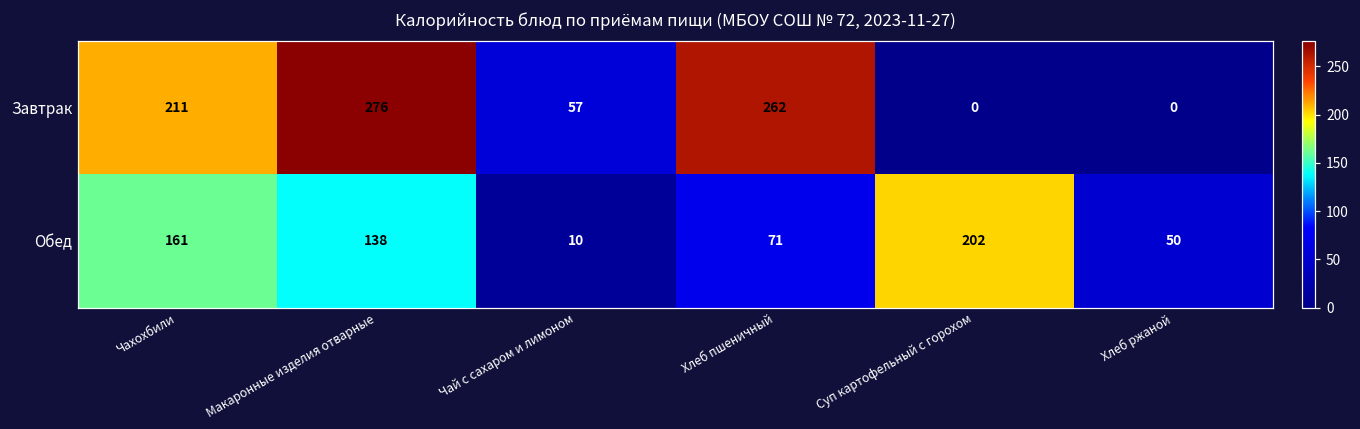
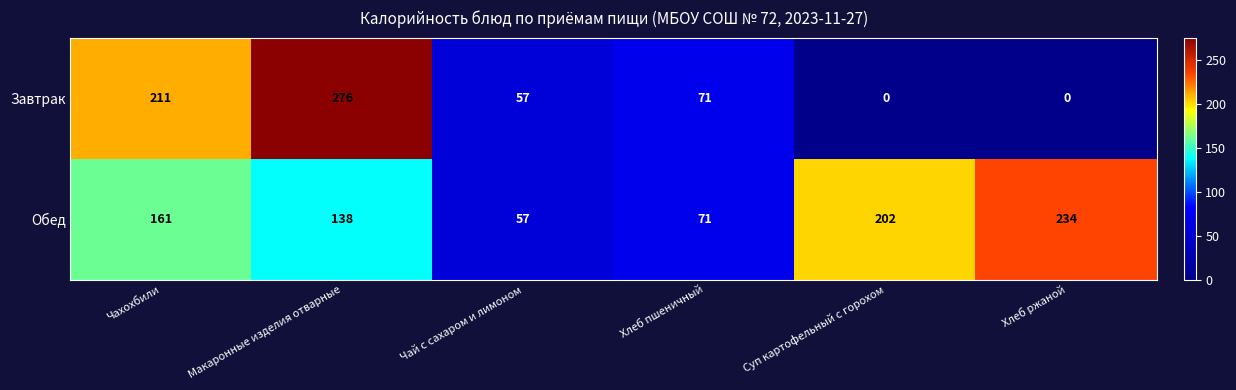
Завтрак, Хлеб пшеничный: 262 -> 71
Обед, Чай с сахаром и лимоном: 10 -> 57
Обед, Хлеб ржаной: 50 -> 234
